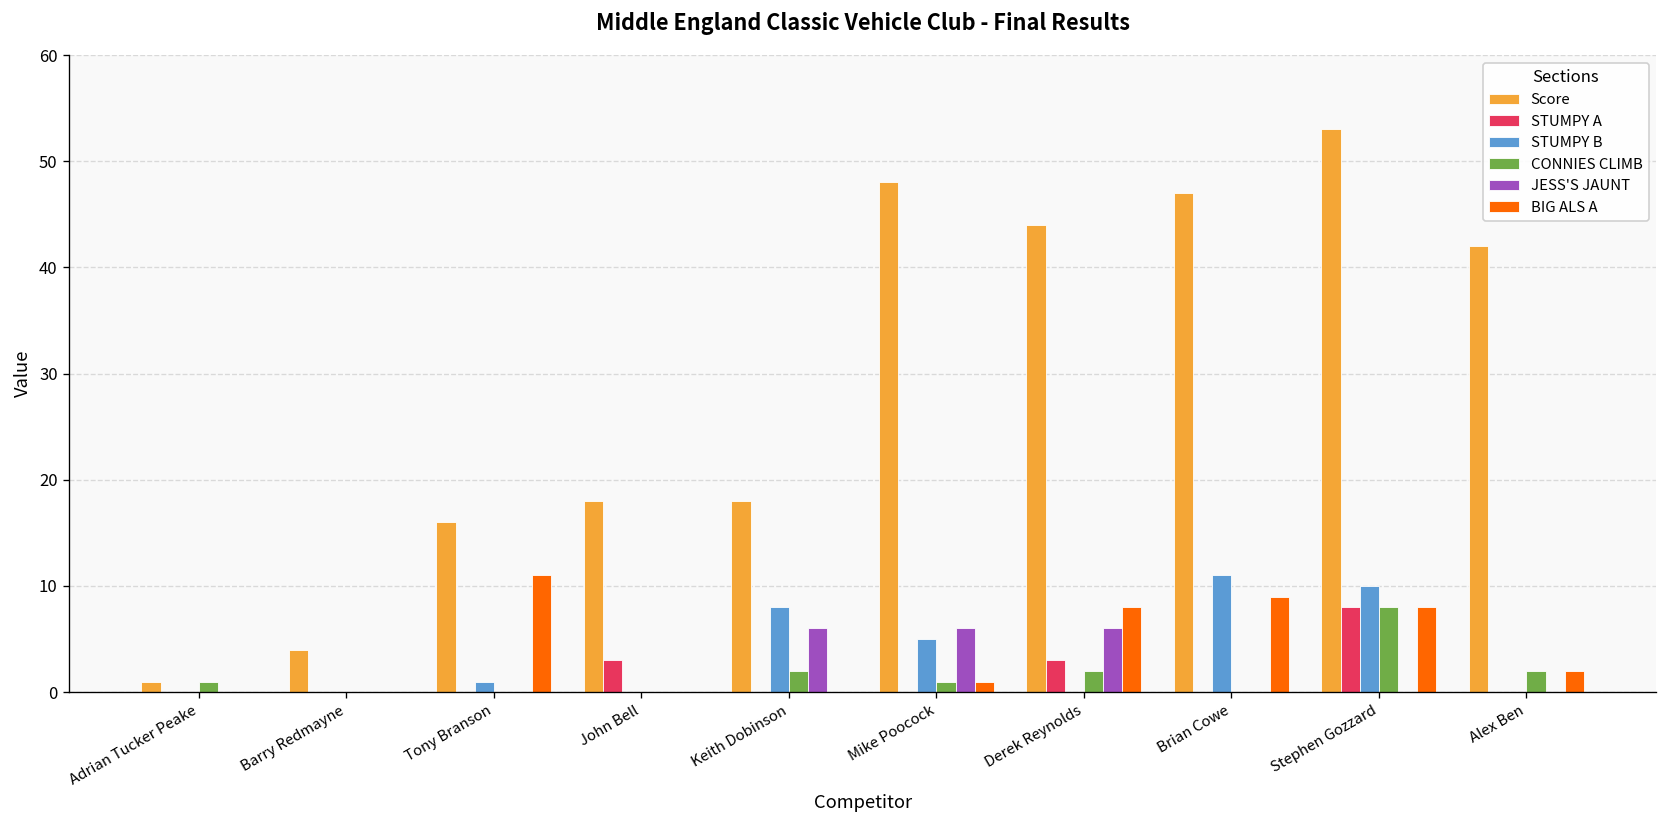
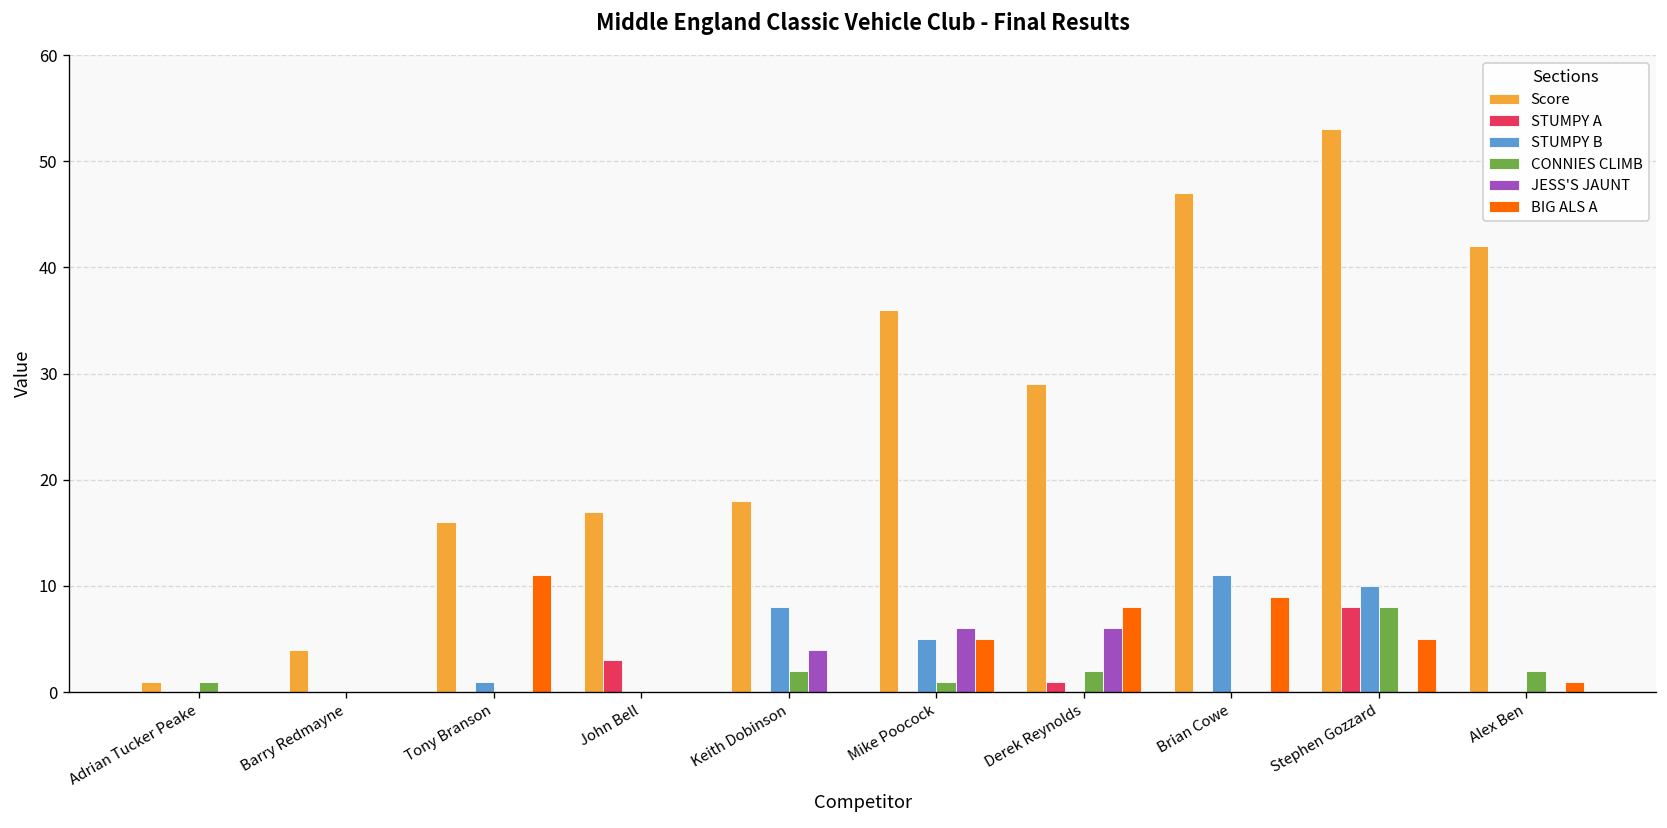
Score, John Bell: 18 -> 17
JESS'S JAUNT, Keith Dobinson: 6 -> 4
Score, Mike Poocock: 48 -> 36
BIG ALS A, Mike Poocock: 1 -> 5
Score, Derek Reynolds: 44 -> 29
STUMPY A, Derek Reynolds: 3 -> 1
BIG ALS A, Stephen Gozzard: 8 -> 5
BIG ALS A, Alex Ben: 2 -> 1
